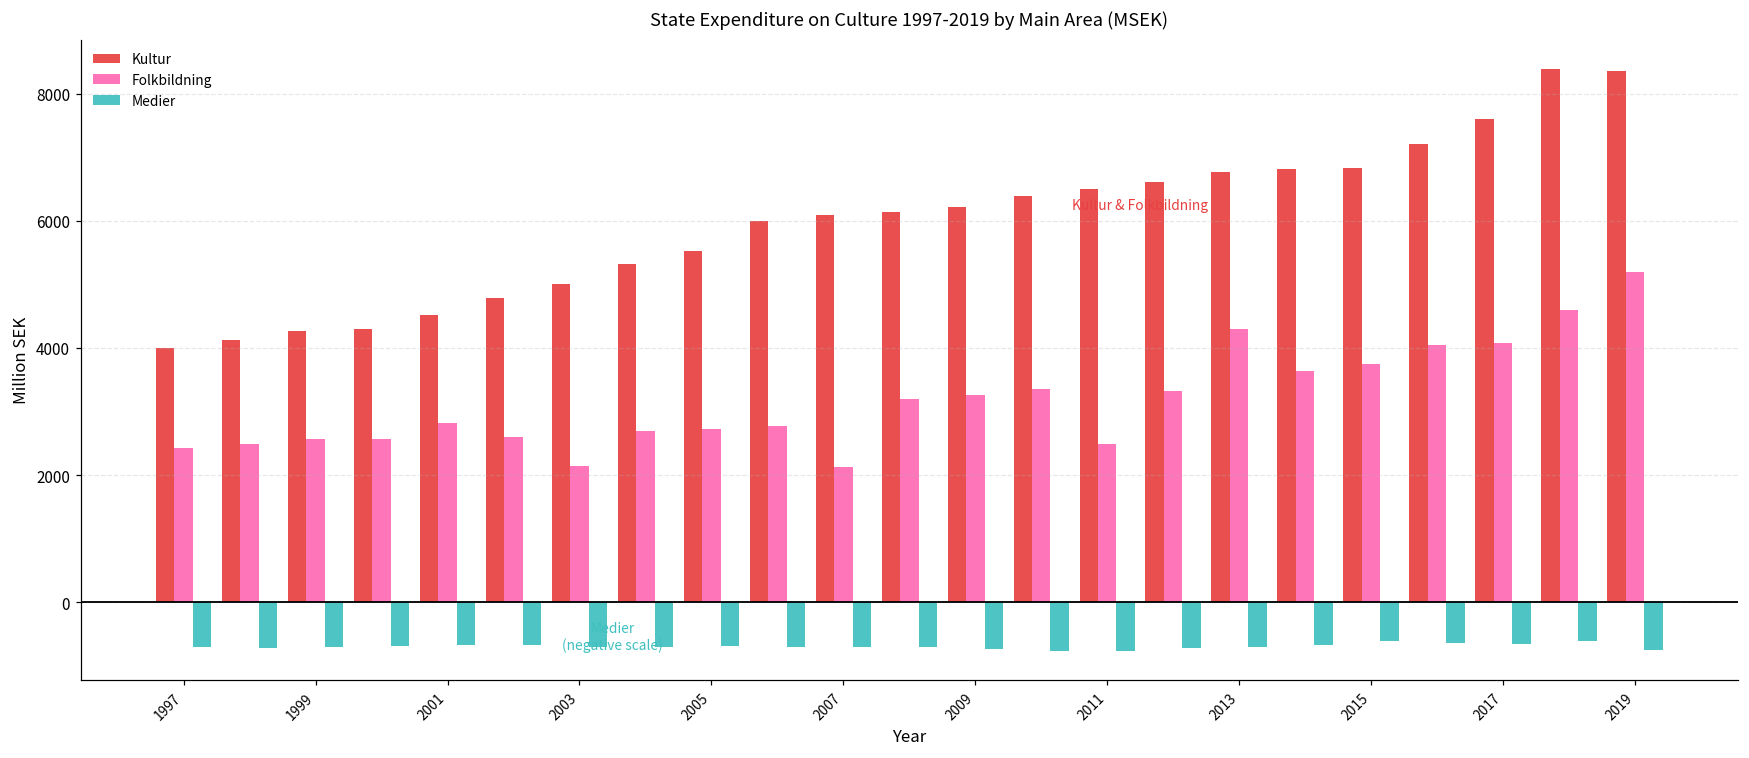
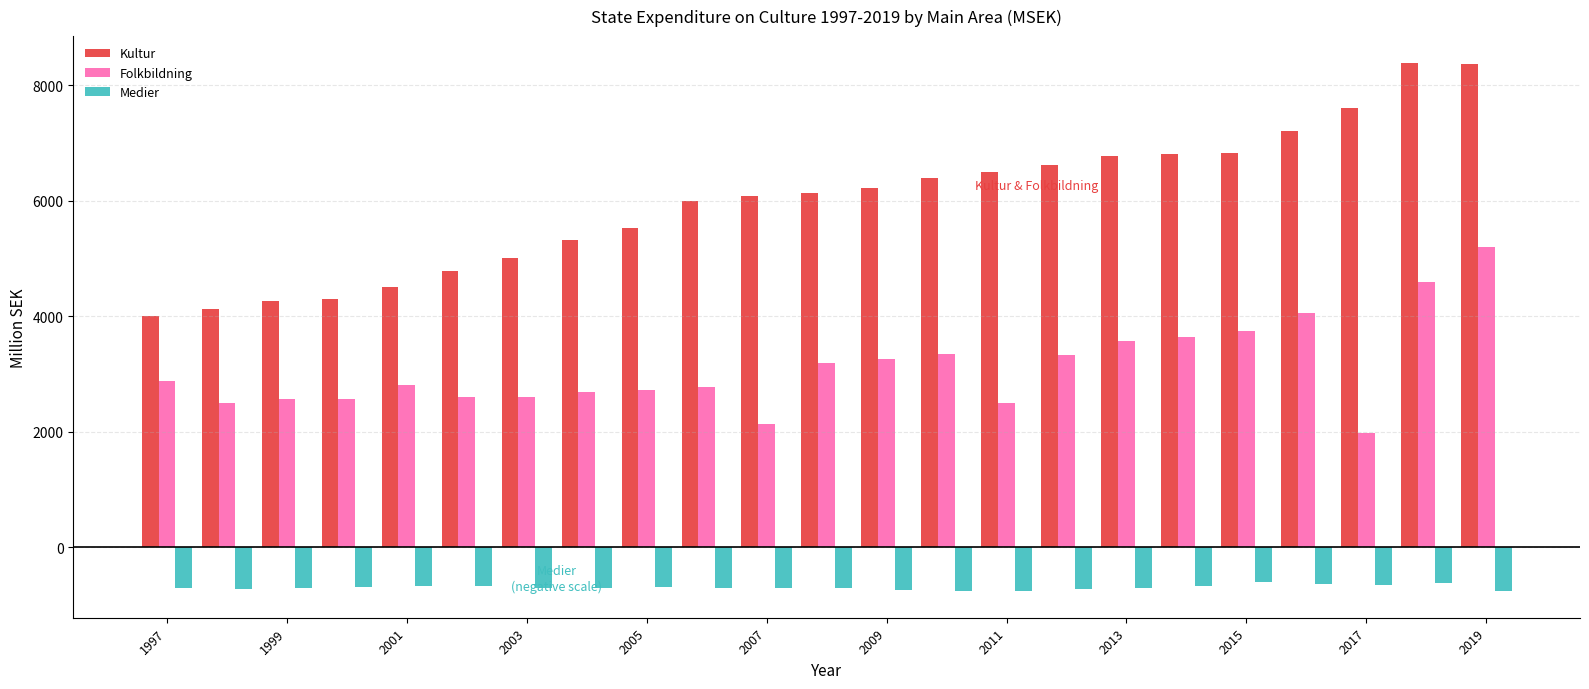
Folkbildning, 1997: 2400 -> 2900
Folkbildning, 2003: 2100 -> 2600
Folkbildning, 2013: 4300 -> 3600
Folkbildning, 2017: 4100 -> 2000
